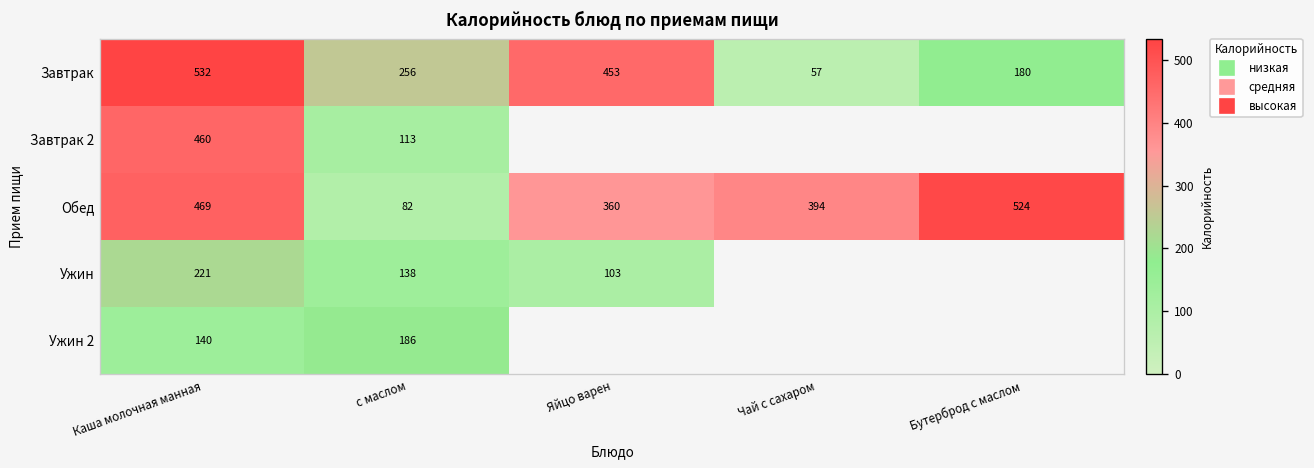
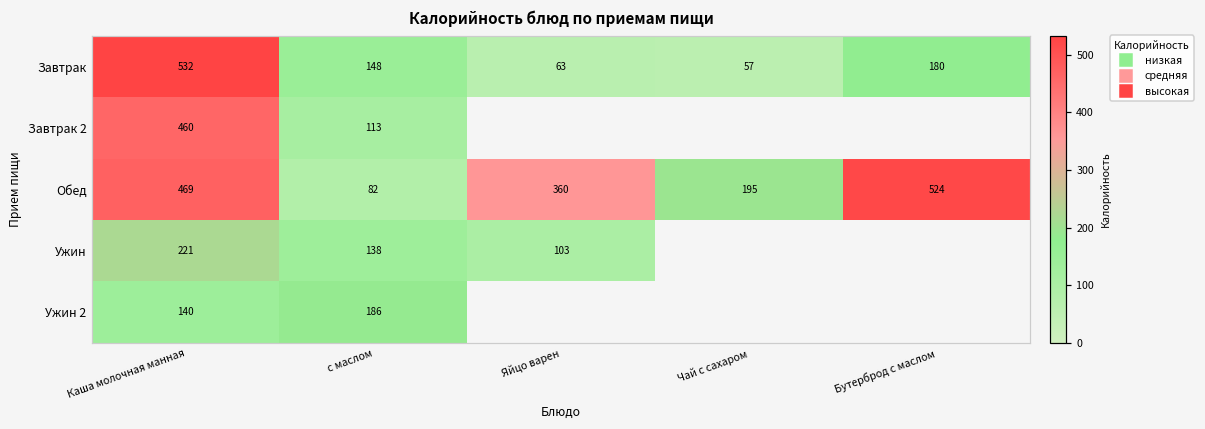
Завтрак, с маслом: 256 -> 148
Завтрак, Яйцо варен: 453 -> 63
Обед, Чай с сахаром: 394 -> 195
